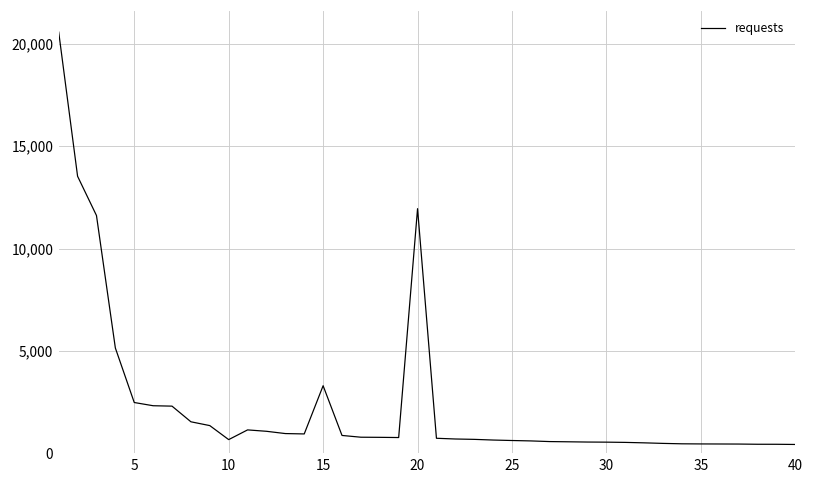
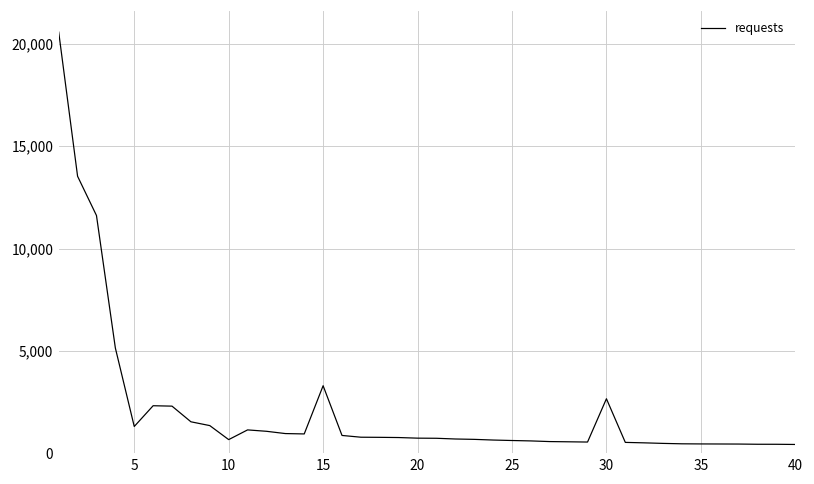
5: 2,500 -> 1,300
20: 11,900 -> 700
30: 500 -> 2,700
